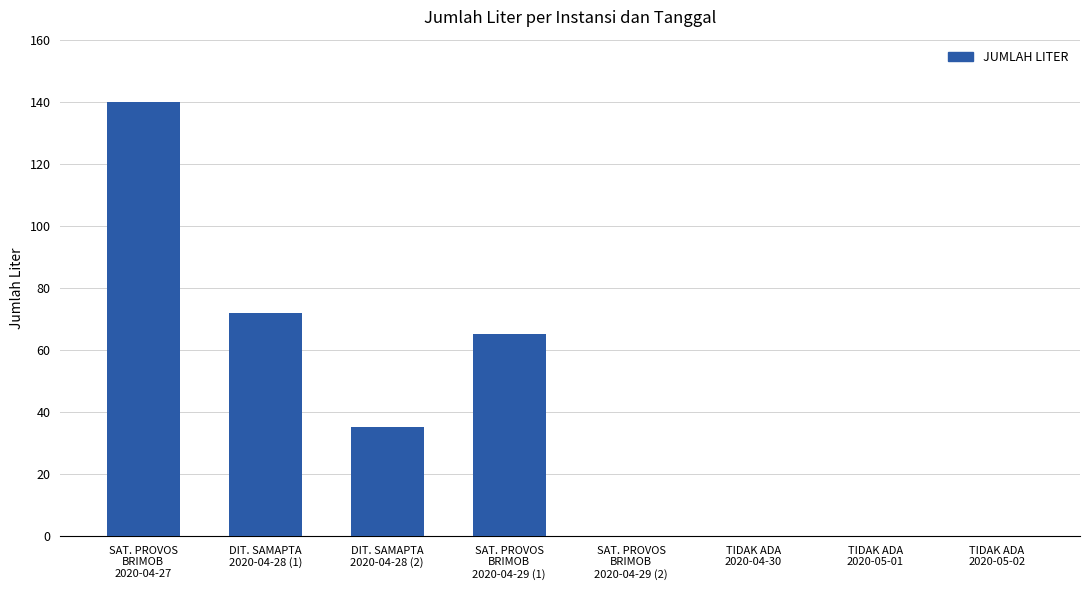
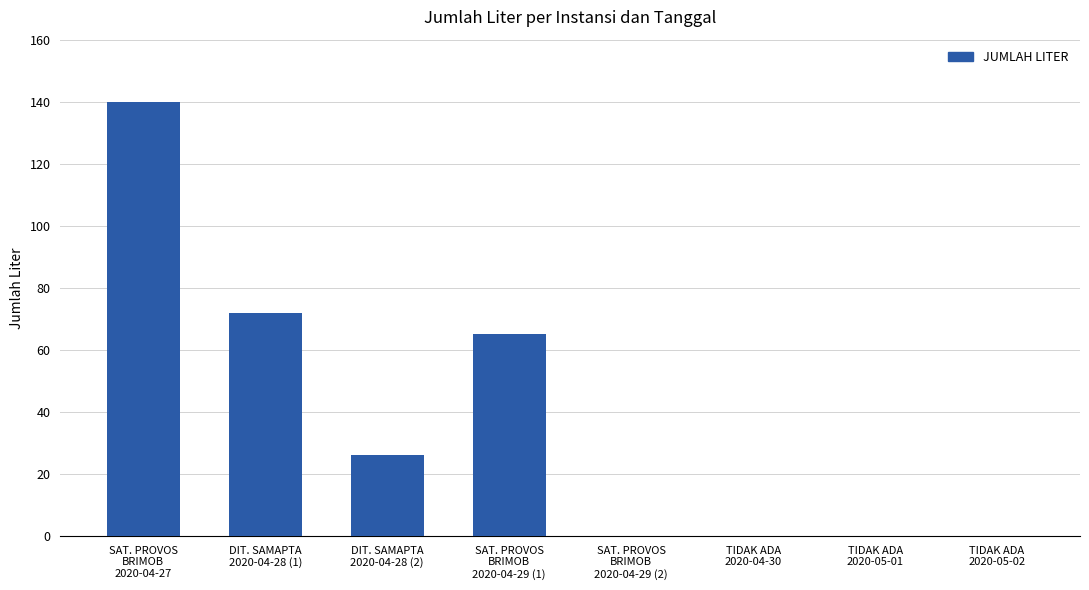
DIT. SAMAPTA 2020-04-28 (2): 35 -> 26
